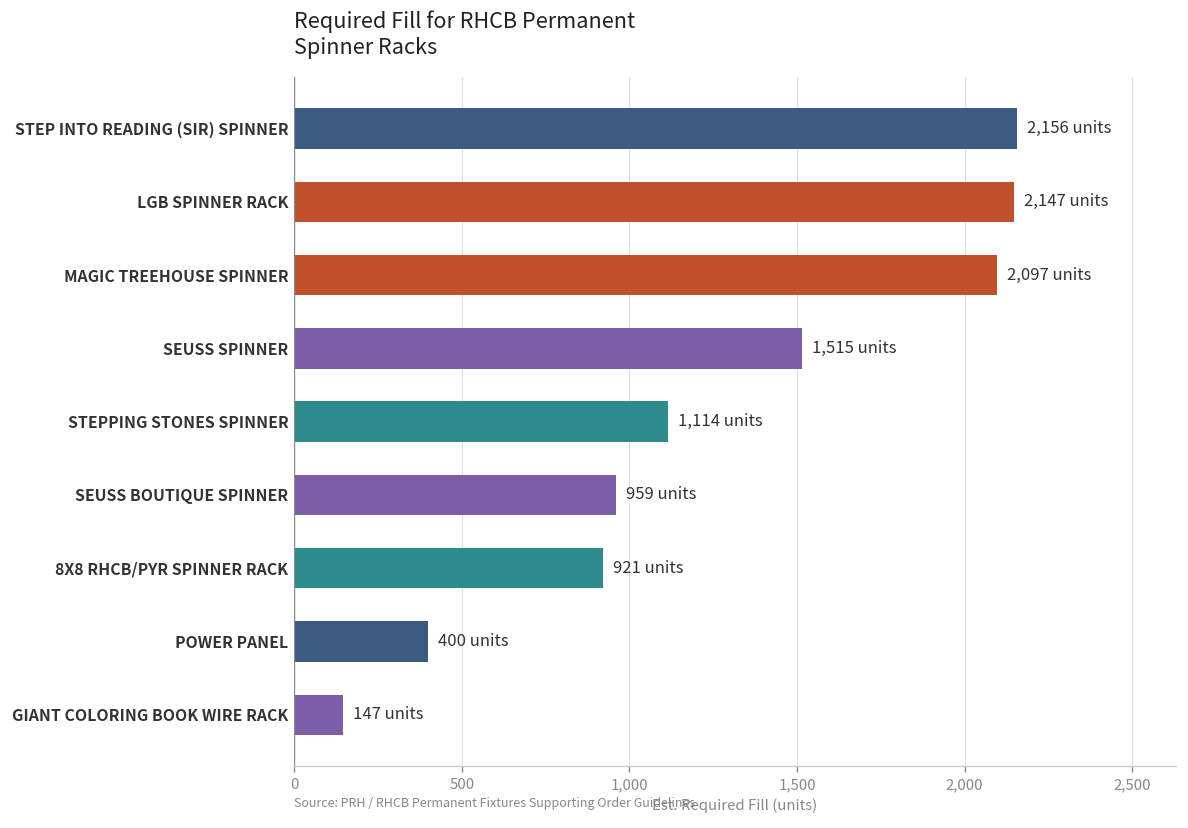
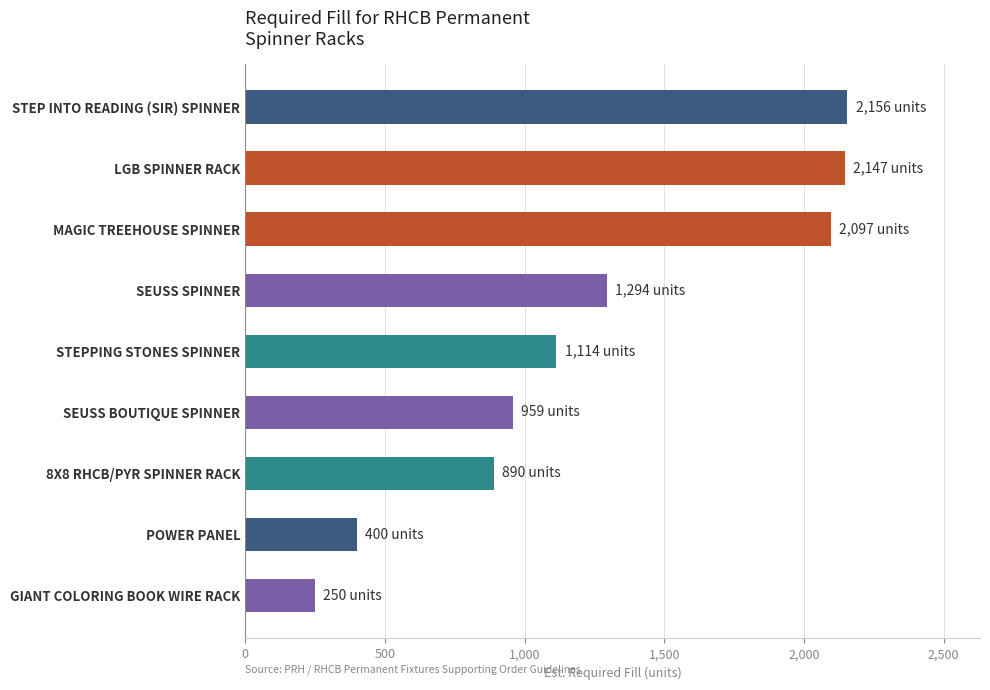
SEUSS SPINNER: 1,515 -> 1,294
8X8 RHCB/PYR SPINNER RACK: 921 -> 890
GIANT COLORING BOOK WIRE RACK: 147 -> 250
